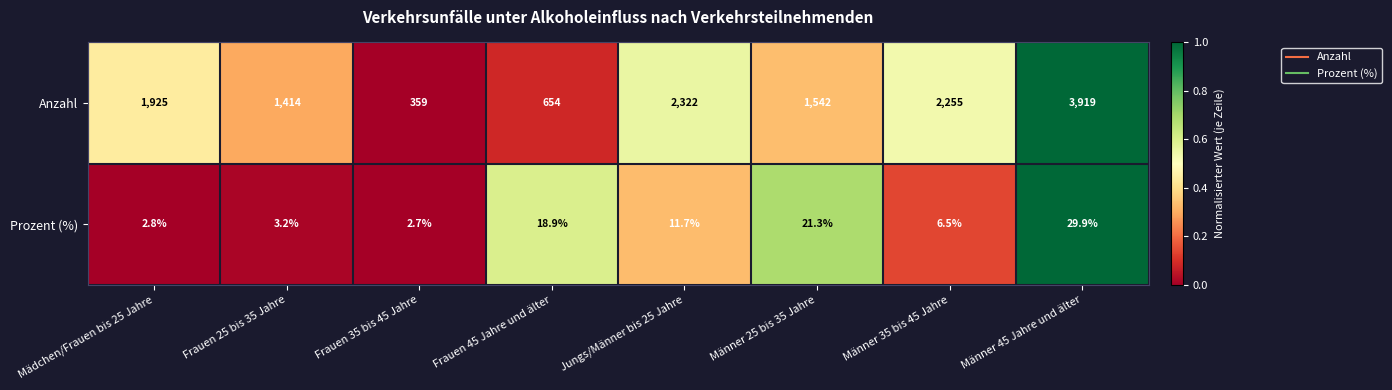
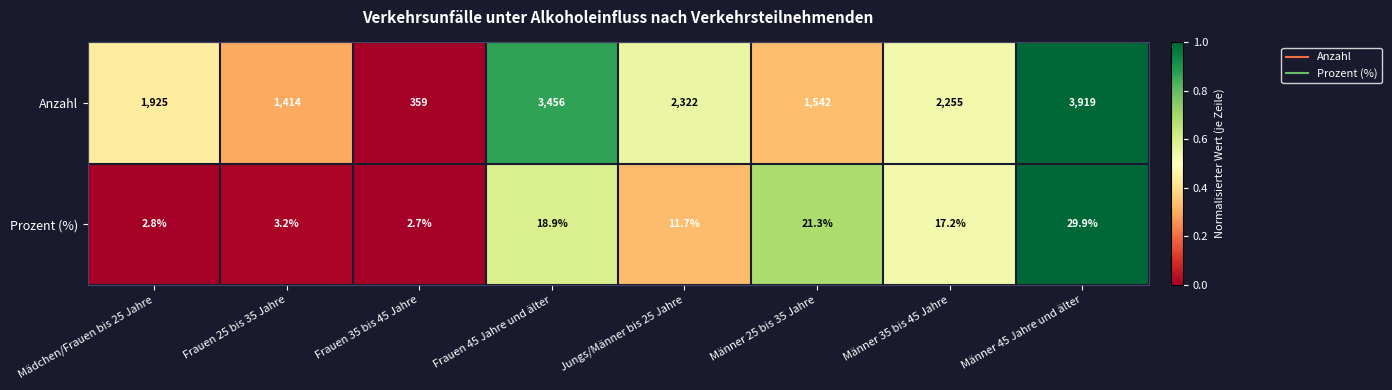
Anzahl, Frauen 45 Jahre und älter: 654 -> 3,456
Prozent (%), Männer 35 bis 45 Jahre: 6.5% -> 17.2%
